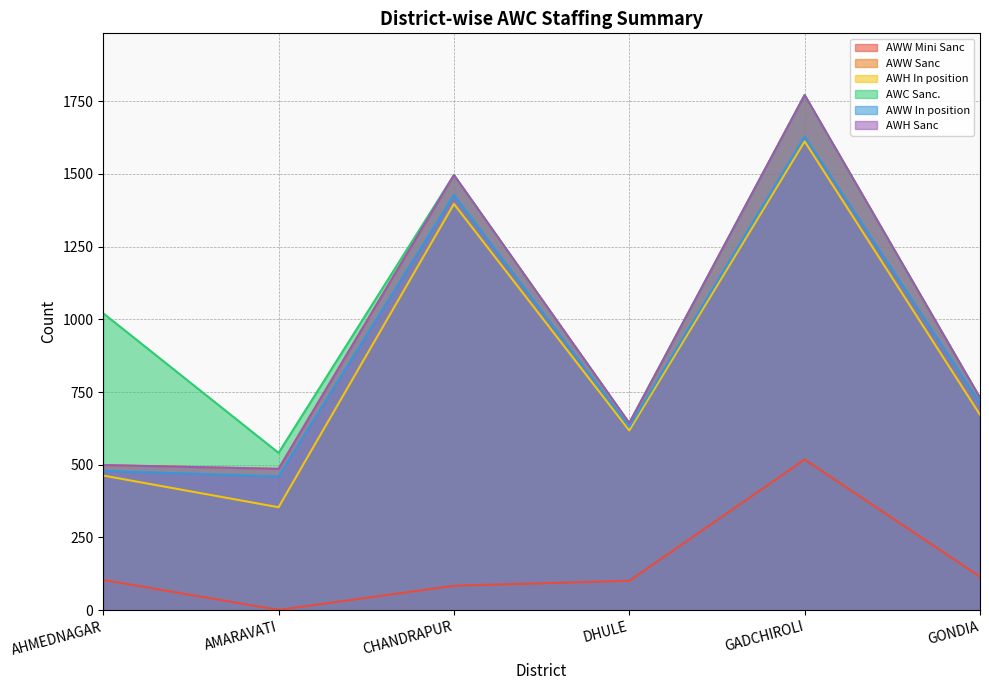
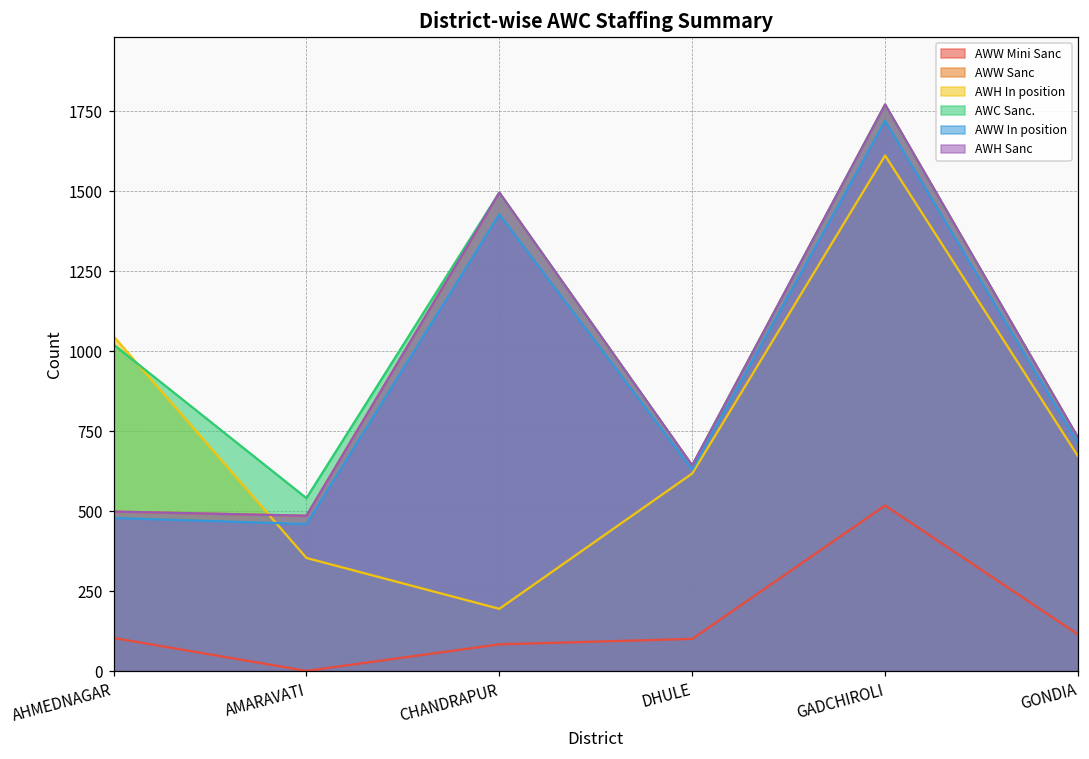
AWH In position, AHMEDNAGAR: 460 -> 1050
AWH In position, CHANDRAPUR: 1400 -> 200
AWW In position, GADCHIROLI: 1630 -> 1720
